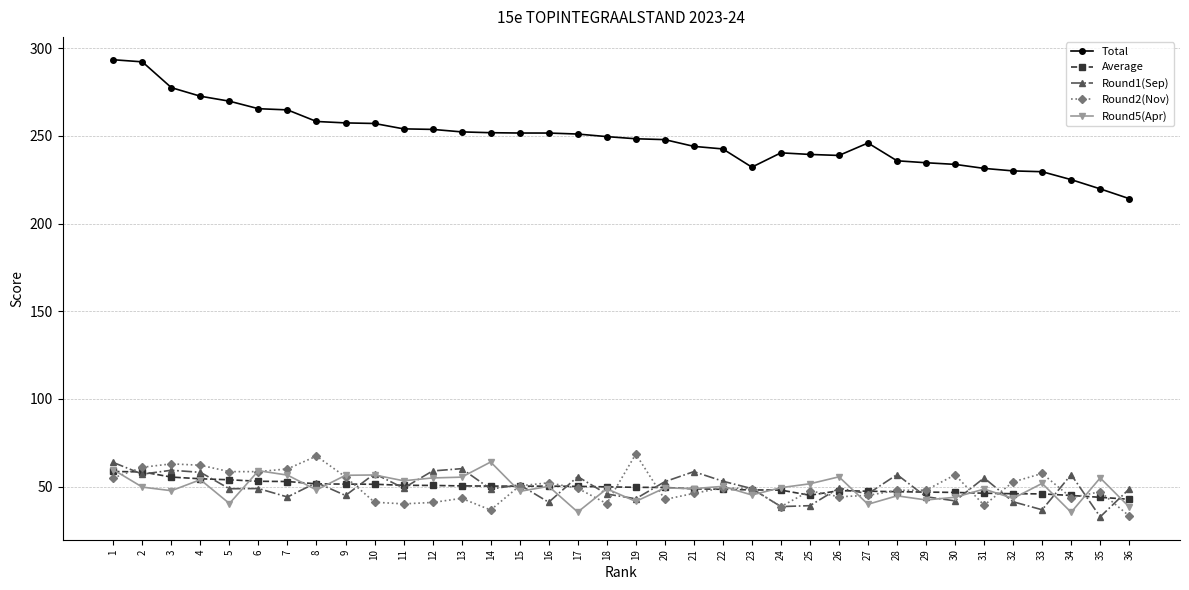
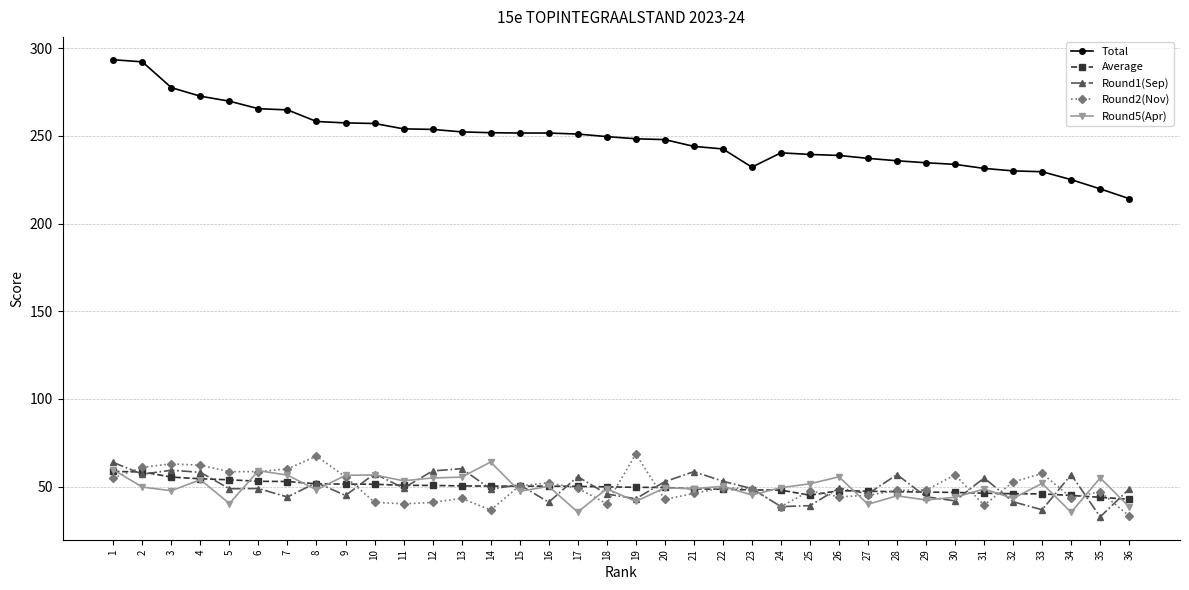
Total, 27: 246 -> 237
